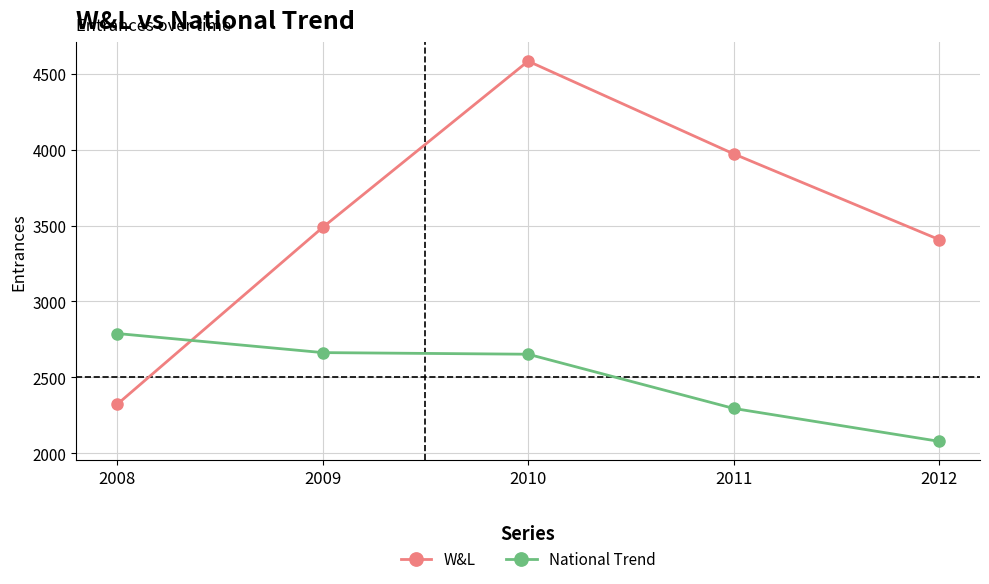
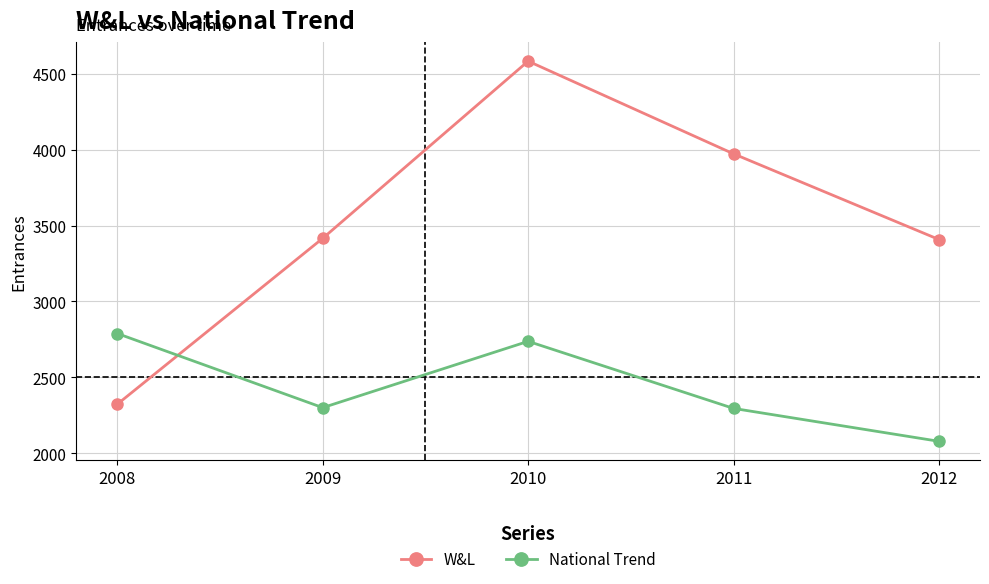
W&L, 2009: 3490 -> 3420
National Trend, 2009: 2660 -> 2300
National Trend, 2010: 2650 -> 2740
